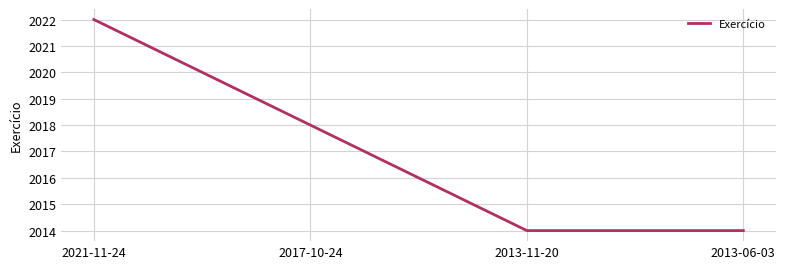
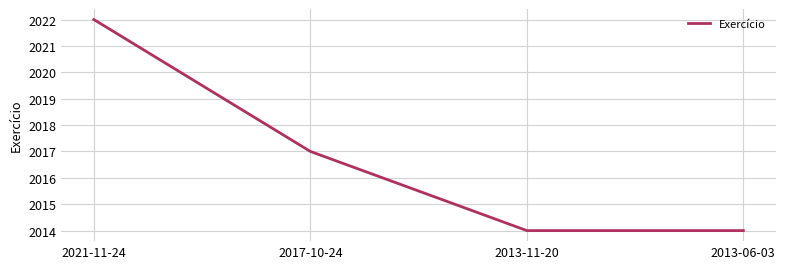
2017-10-24: 2018 -> 2017
